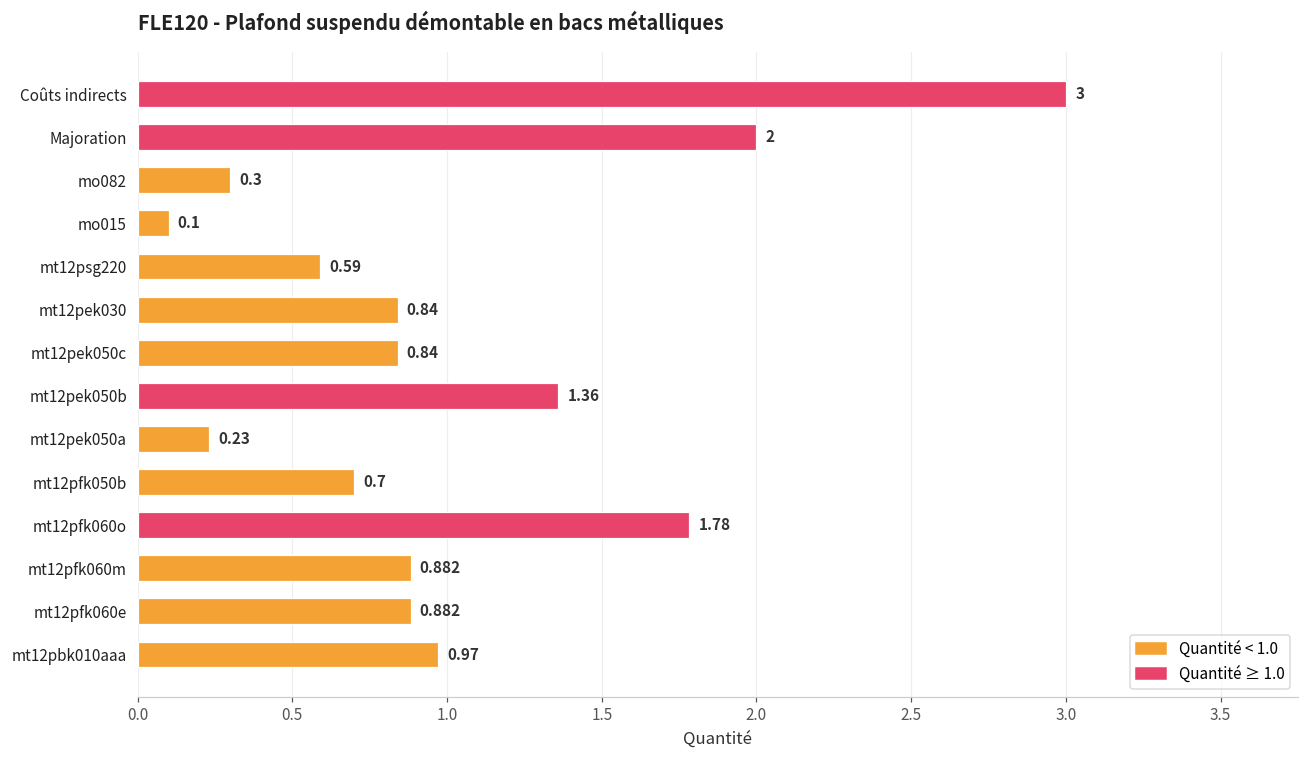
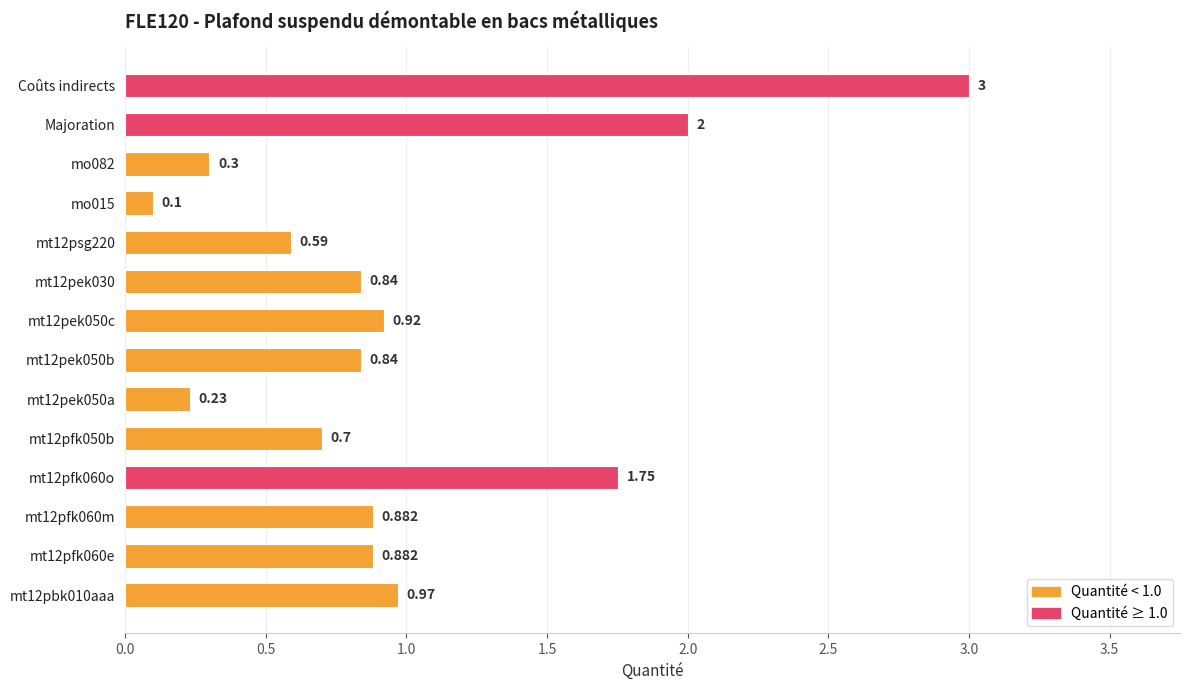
mt12pek050c: 0.84 -> 0.92
mt12pek050b: 1.36 -> 0.84
mt12pfk060o: 1.78 -> 1.75
